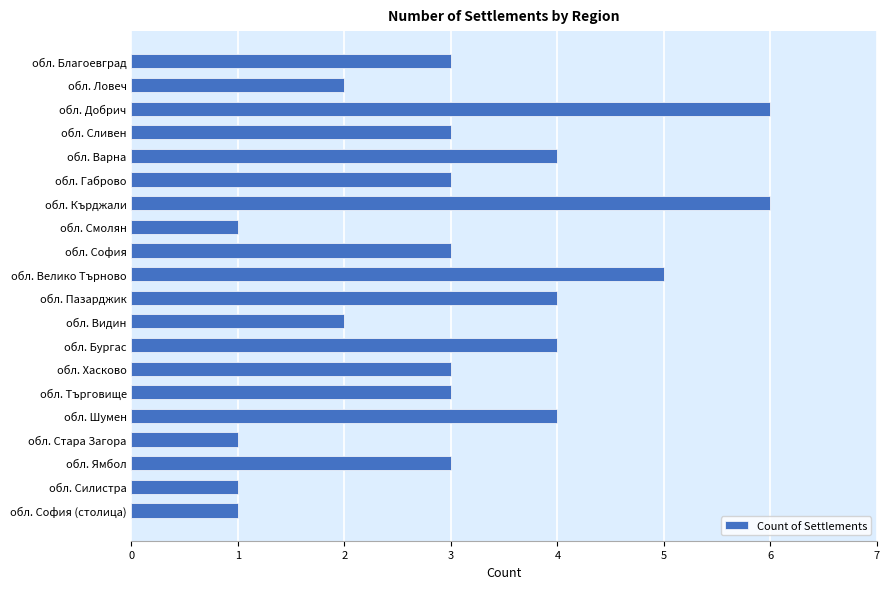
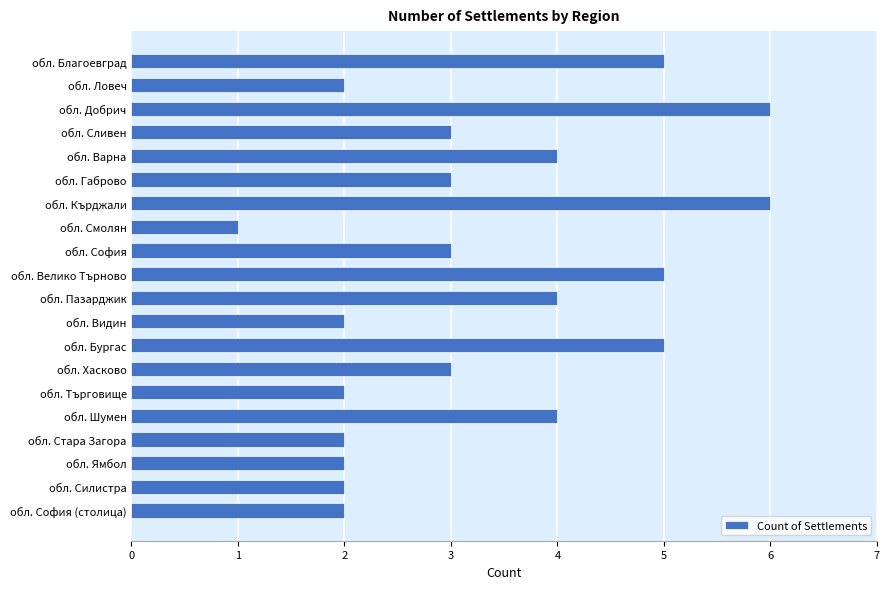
обл. Благоевград: 3 -> 5
обл. Бургас: 4 -> 5
обл. Търговище: 3 -> 2
обл. Стара Загора: 1 -> 2
обл. Ямбол: 3 -> 2
обл. Силистра: 1 -> 2
обл. София (столица): 1 -> 2
